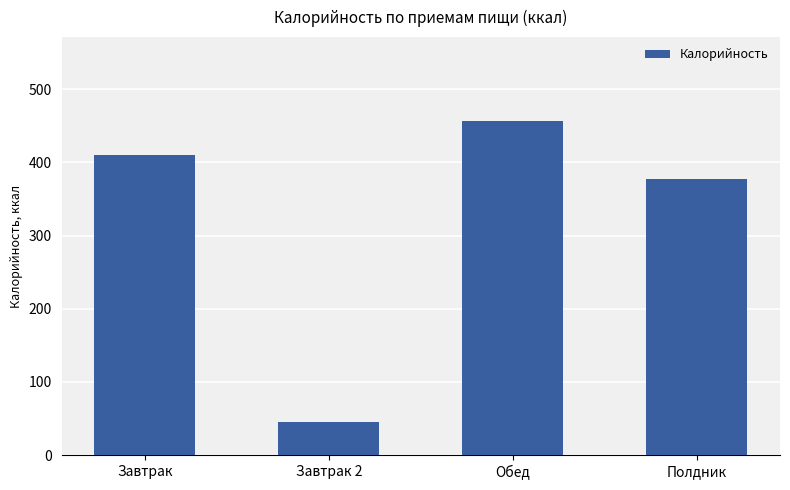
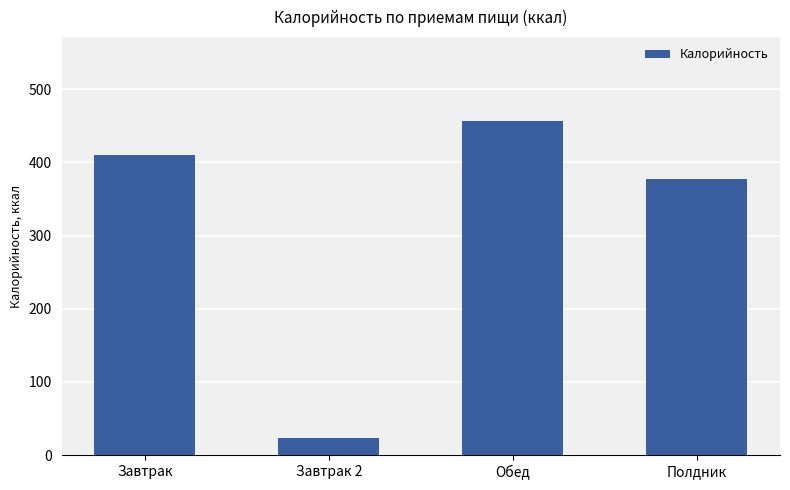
Завтрак 2: 50 -> 20
